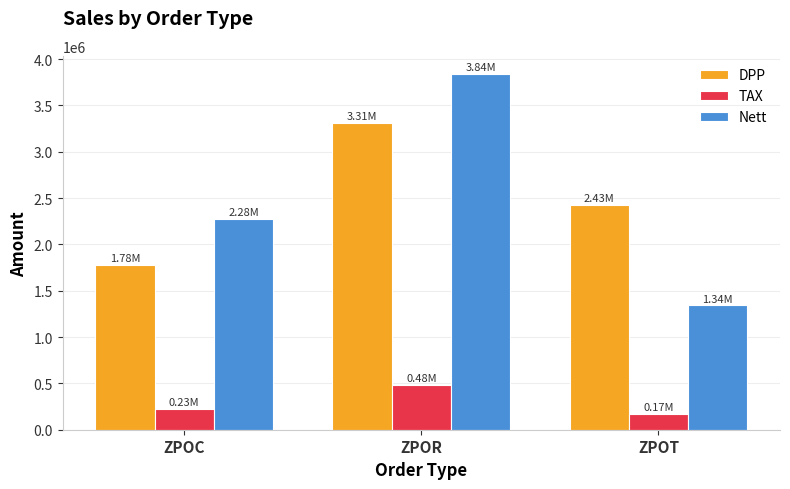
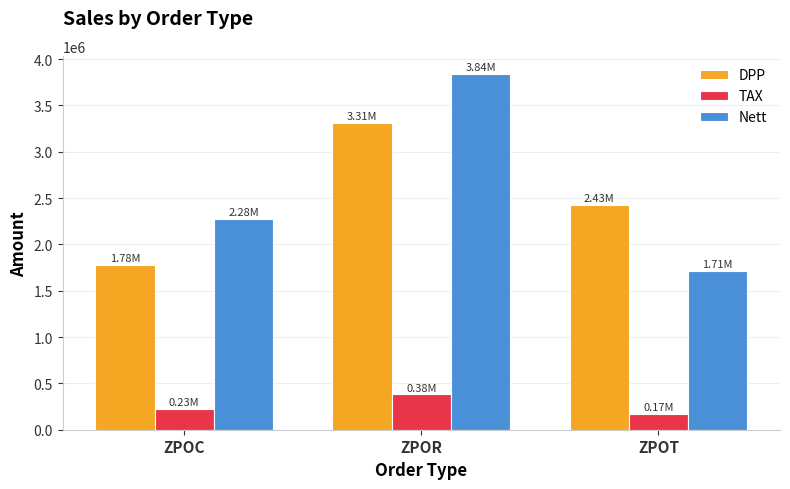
TAX, ZPOR: 0.48M -> 0.38M
Nett, ZPOT: 1.34M -> 1.71M
